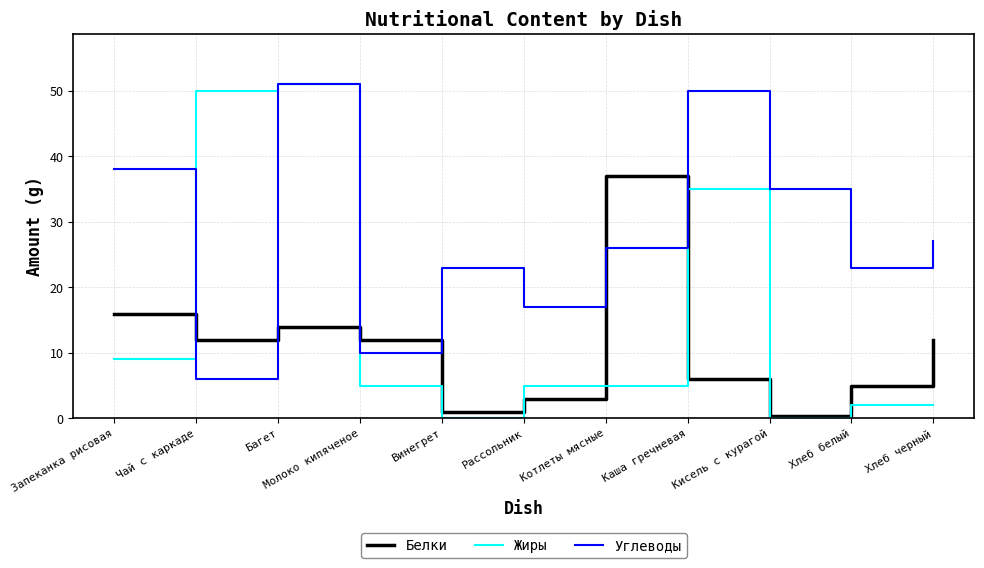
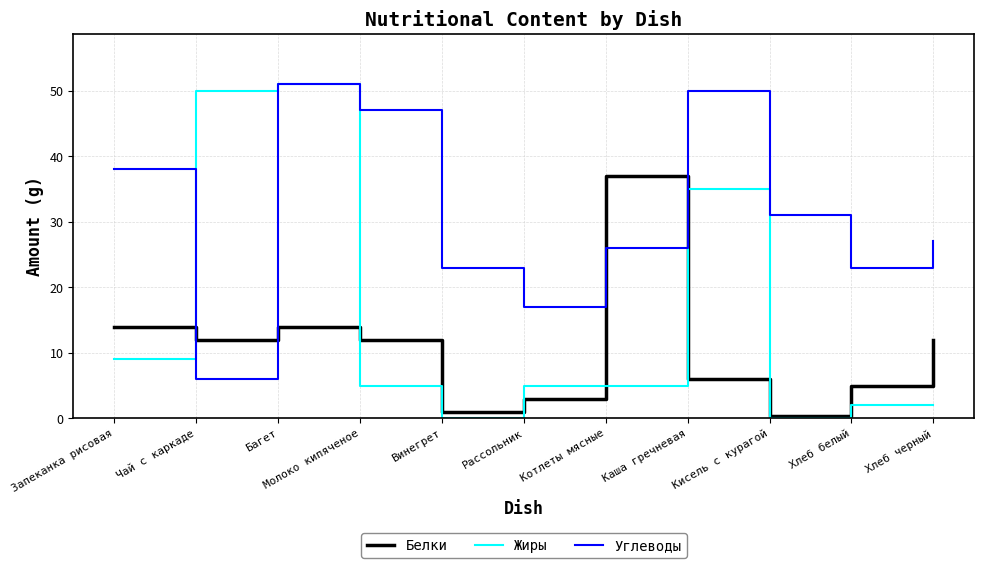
Белки, Запеканка рисовая: 16 -> 14
Углеводы, Молоко кипяченое: 10 -> 47
Углеводы, Кисель с курагой: 35 -> 31
